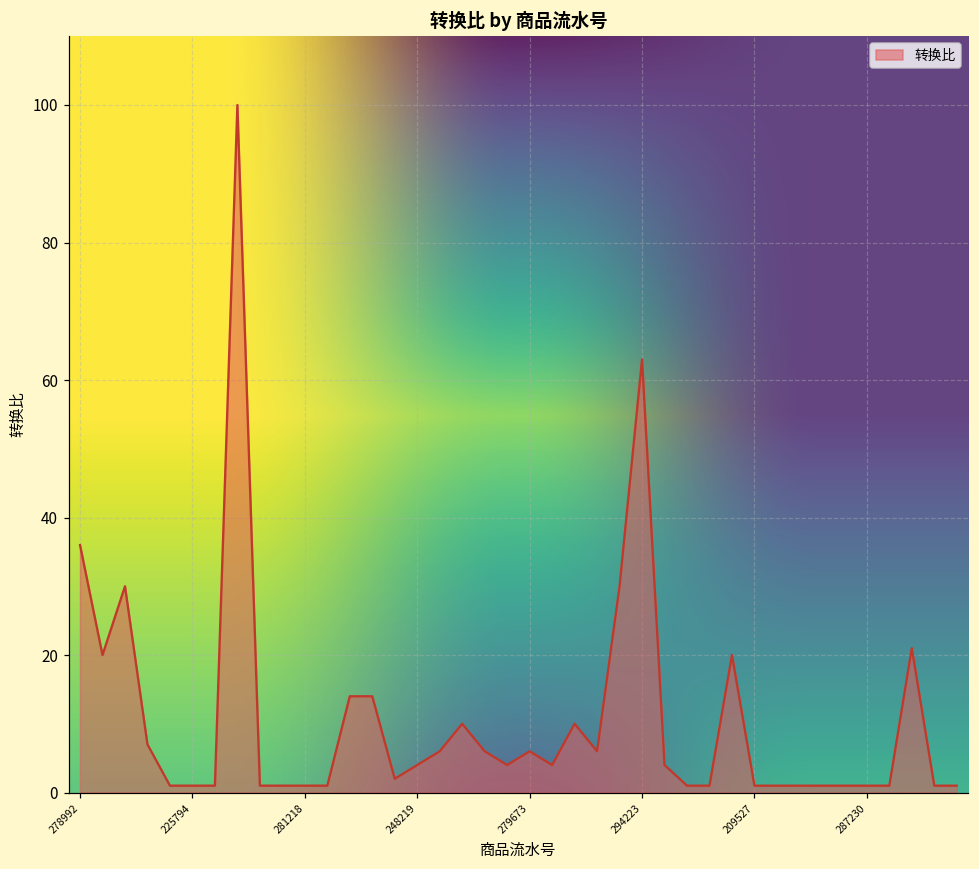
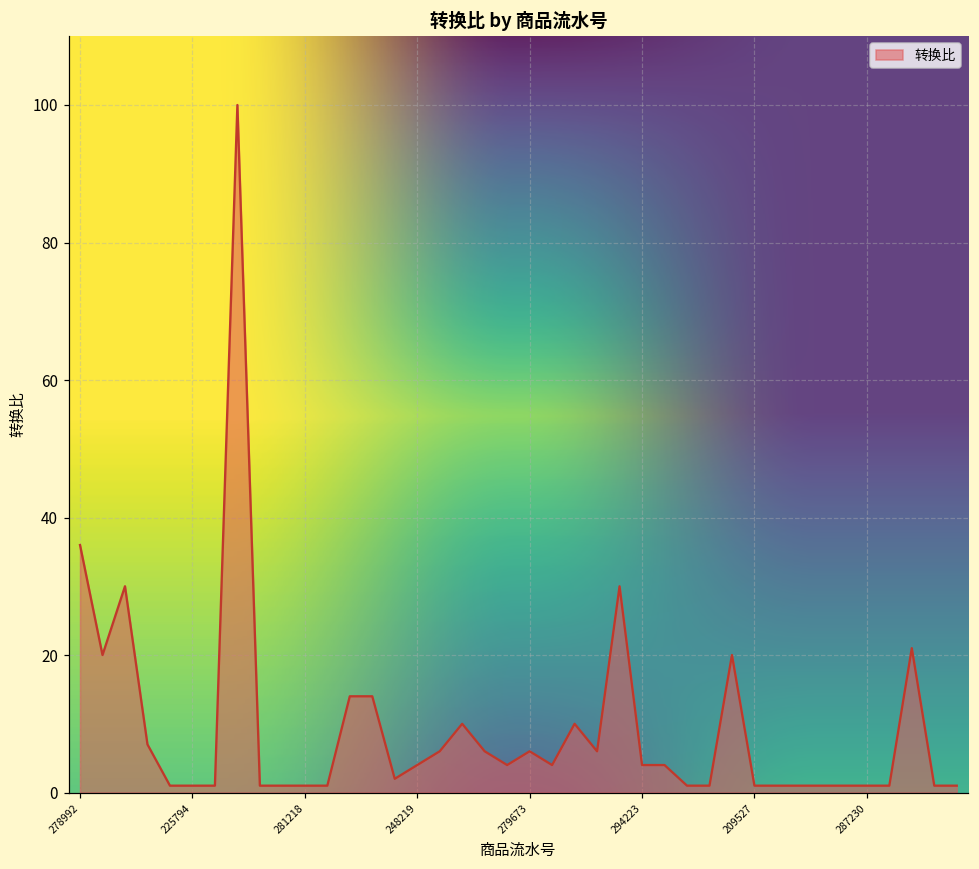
294223: 63 -> 4
